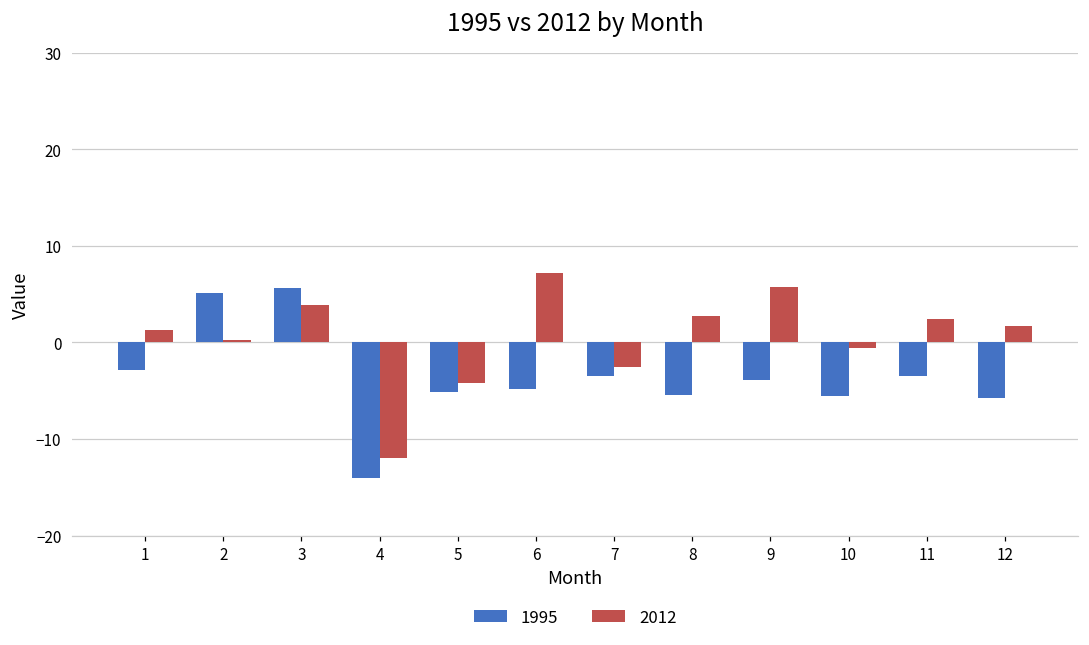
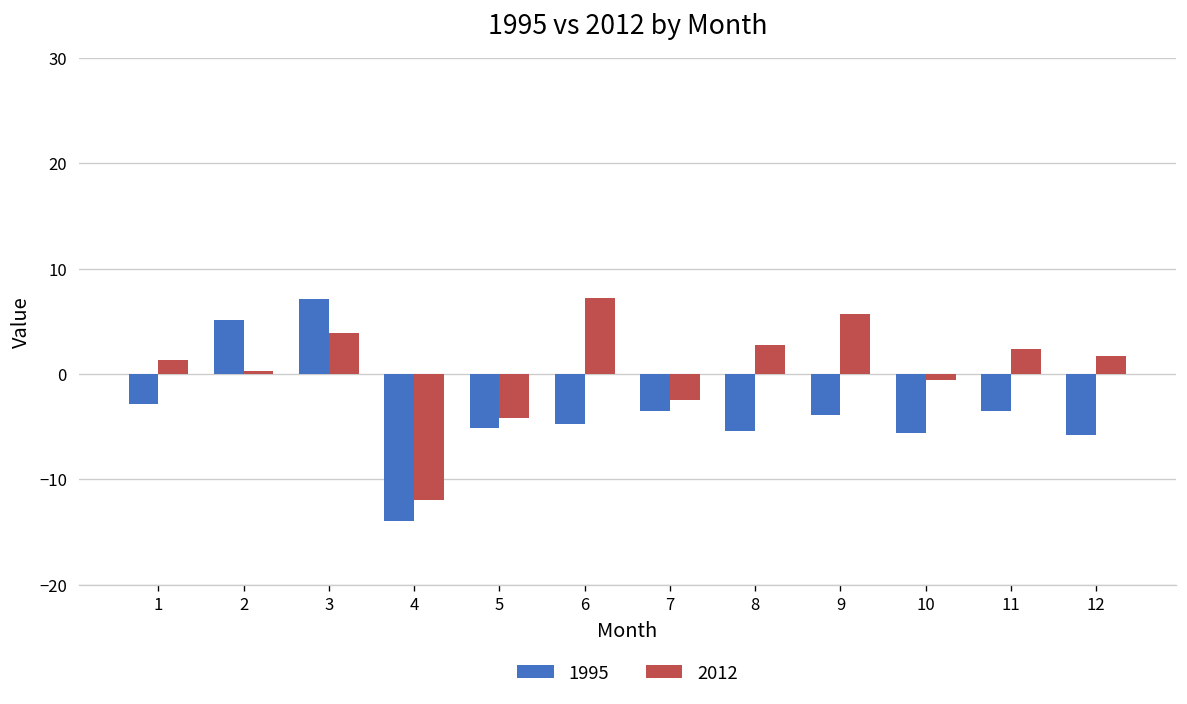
1995, 3: 6 -> 7
